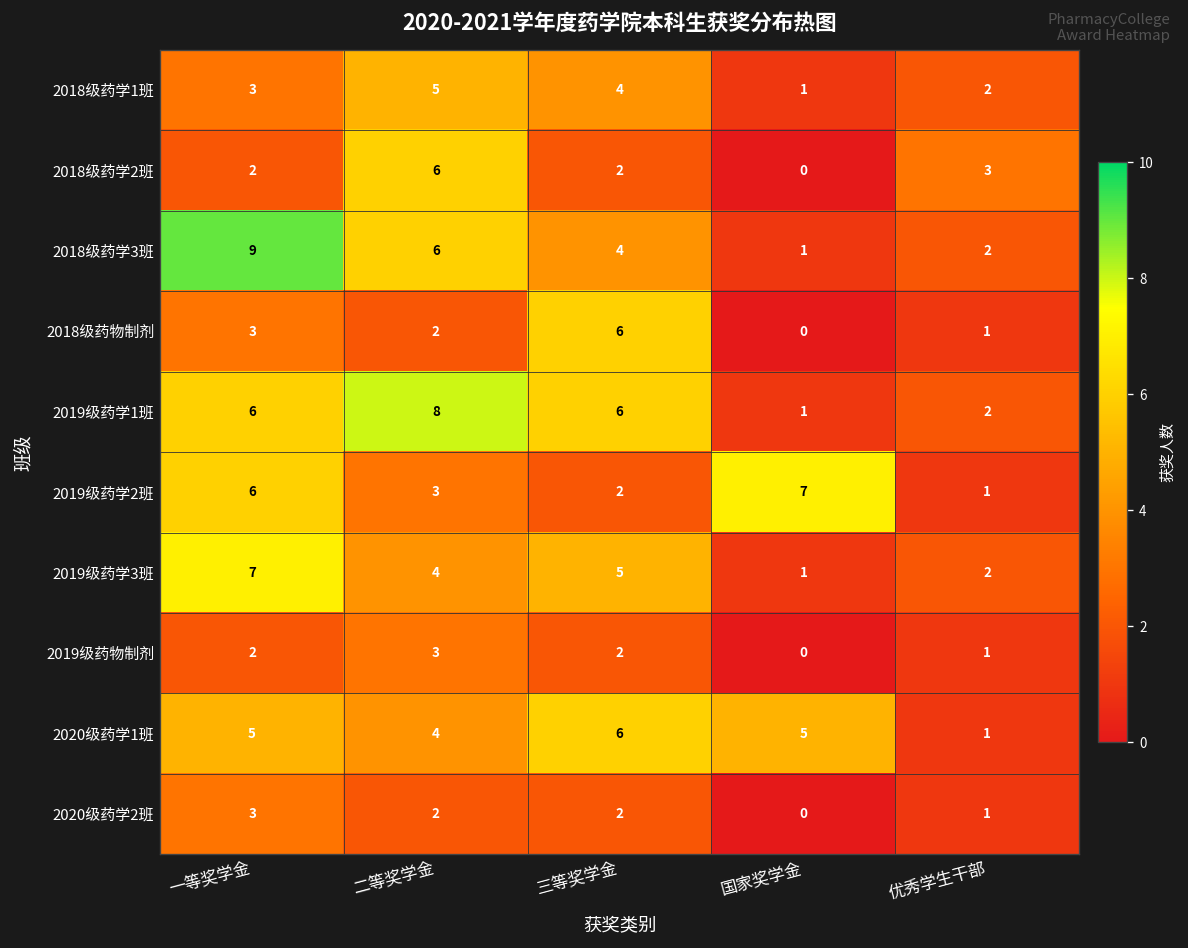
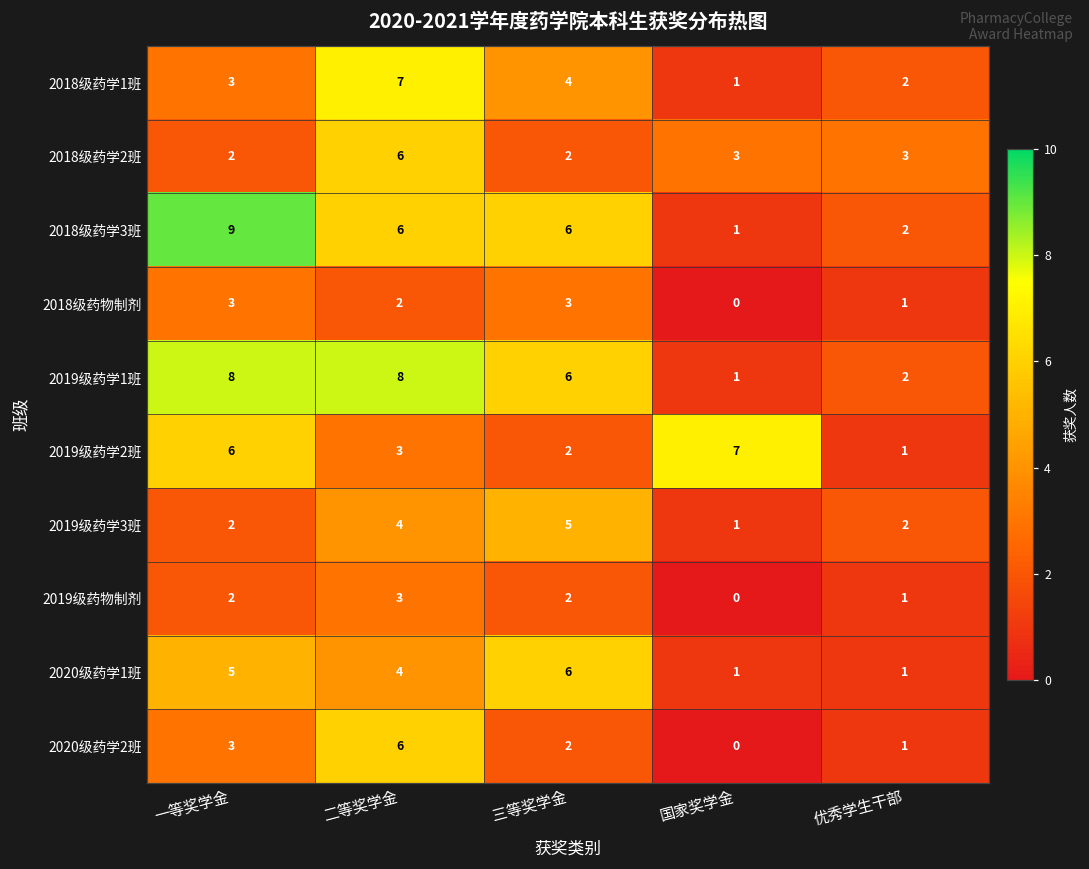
2018级药学1班, 二等奖学金: 5 -> 7
2018级药学2班, 国家奖学金: 0 -> 3
2018级药学3班, 三等奖学金: 4 -> 6
2018级药物制剂, 三等奖学金: 6 -> 3
2019级药学1班, 一等奖学金: 6 -> 8
2019级药学3班, 一等奖学金: 7 -> 2
2020级药学1班, 国家奖学金: 5 -> 1
2020级药学2班, 二等奖学金: 2 -> 6
